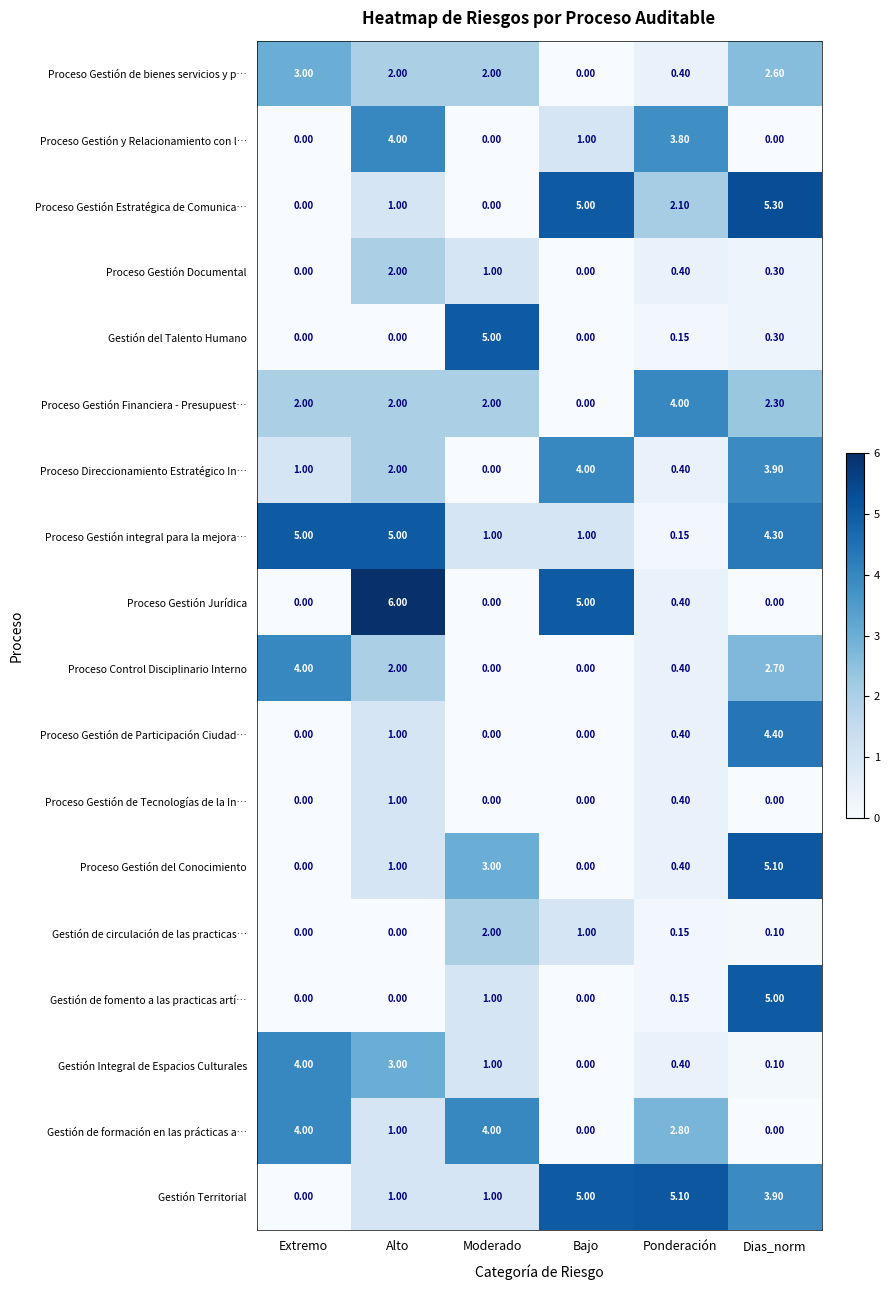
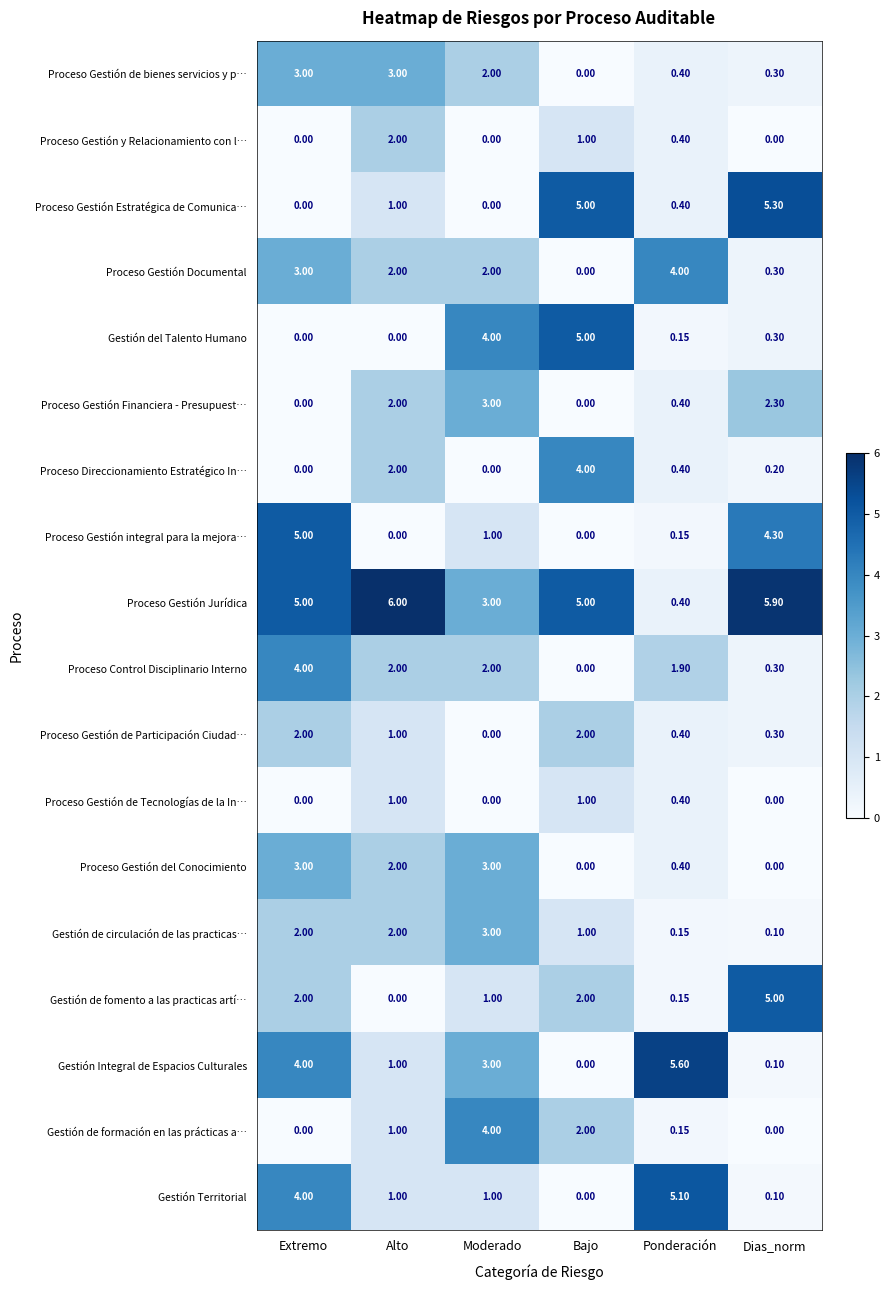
Proceso Gestión de bienes servicios y p…, Alto: 2.00 -> 3.00
Proceso Gestión de bienes servicios y p…, Dias_norm: 2.60 -> 0.30
Proceso Gestión y Relacionamiento con l…, Alto: 4.00 -> 2.00
Proceso Gestión y Relacionamiento con l…, Ponderación: 3.80 -> 0.40
Proceso Gestión Estratégica de Comunica…, Ponderación: 2.10 -> 0.40
Proceso Gestión Documental, Extremo: 0.00 -> 3.00
Proceso Gestión Documental, Moderado: 1.00 -> 2.00
Proceso Gestión Documental, Ponderación: 0.40 -> 4.00
Gestión del Talento Humano, Moderado: 5.00 -> 4.00
Gestión del Talento Humano, Bajo: 0.00 -> 5.00
Proceso Gestión Financiera - Presupuest…, Extremo: 2.00 -> 0.00
Proceso Gestión Financiera - Presupuest…, Moderado: 2.00 -> 3.00
Proceso Gestión Financiera - Presupuest…, Ponderación: 4.00 -> 0.40
Proceso Direccionamiento Estratégico In…, Extremo: 1.00 -> 0.00
Proceso Direccionamiento Estratégico In…, Dias_norm: 3.90 -> 0.20
Proceso Gestión integral para la mejora…, Alto: 5.00 -> 0.00
Proceso Gestión integral para la mejora…, Bajo: 1.00 -> 0.00
Proceso Gestión Jurídica, Extremo: 0.00 -> 5.00
Proceso Gestión Jurídica, Moderado: 0.00 -> 3.00
Proceso Gestión Jurídica, Dias_norm: 0.00 -> 5.90
Proceso Control Disciplinario Interno, Moderado: 0.00 -> 2.00
Proceso Control Disciplinario Interno, Ponderación: 0.40 -> 1.90
Proceso Control Disciplinario Interno, Dias_norm: 2.70 -> 0.30
Proceso Gestión de Participación Ciudad…, Extremo: 0.00 -> 2.00
Proceso Gestión de Participación Ciudad…, Bajo: 0.00 -> 2.00
Proceso Gestión de Participación Ciudad…, Dias_norm: 4.40 -> 0.30
Proceso Gestión de Tecnologías de la In…, Bajo: 0.00 -> 1.00
Proceso Gestión del Conocimiento, Extremo: 0.00 -> 3.00
Proceso Gestión del Conocimiento, Alto: 1.00 -> 2.00
Proceso Gestión del Conocimiento, Dias_norm: 5.10 -> 0.00
Gestión de circulación de las practicas…, Extremo: 0.00 -> 2.00
Gestión de circulación de las practicas…, Alto: 0.00 -> 2.00
Gestión de circulación de las practicas…, Moderado: 2.00 -> 3.00
Gestión de fomento a las practicas artí…, Extremo: 0.00 -> 2.00
Gestión de fomento a las practicas artí…, Bajo: 0.00 -> 2.00
Gestión Integral de Espacios Culturales, Alto: 3.00 -> 1.00
Gestión Integral de Espacios Culturales, Moderado: 1.00 -> 3.00
Gestión Integral de Espacios Culturales, Ponderación: 0.40 -> 5.60
Gestión de formación en las prácticas a…, Extremo: 4.00 -> 0.00
Gestión de formación en las prácticas a…, Bajo: 0.00 -> 2.00
Gestión de formación en las prácticas a…, Ponderación: 2.80 -> 0.15
Gestión Territorial, Extremo: 0.00 -> 4.00
Gestión Territorial, Bajo: 5.00 -> 0.00
Gestión Territorial, Dias_norm: 3.90 -> 0.10
